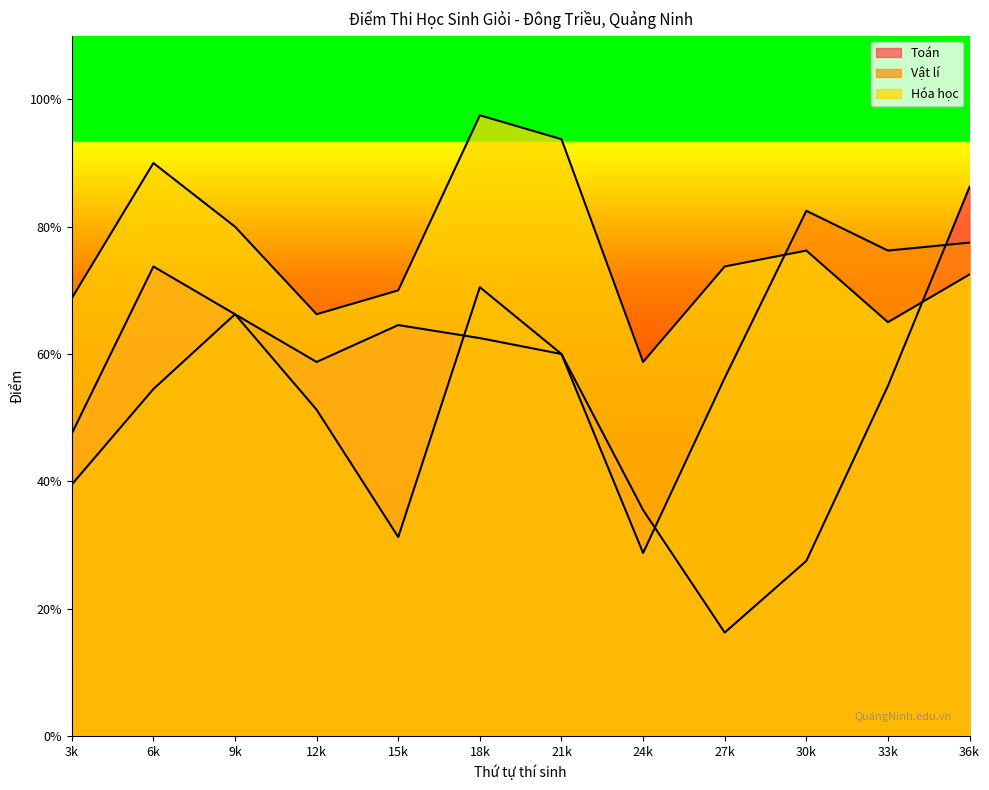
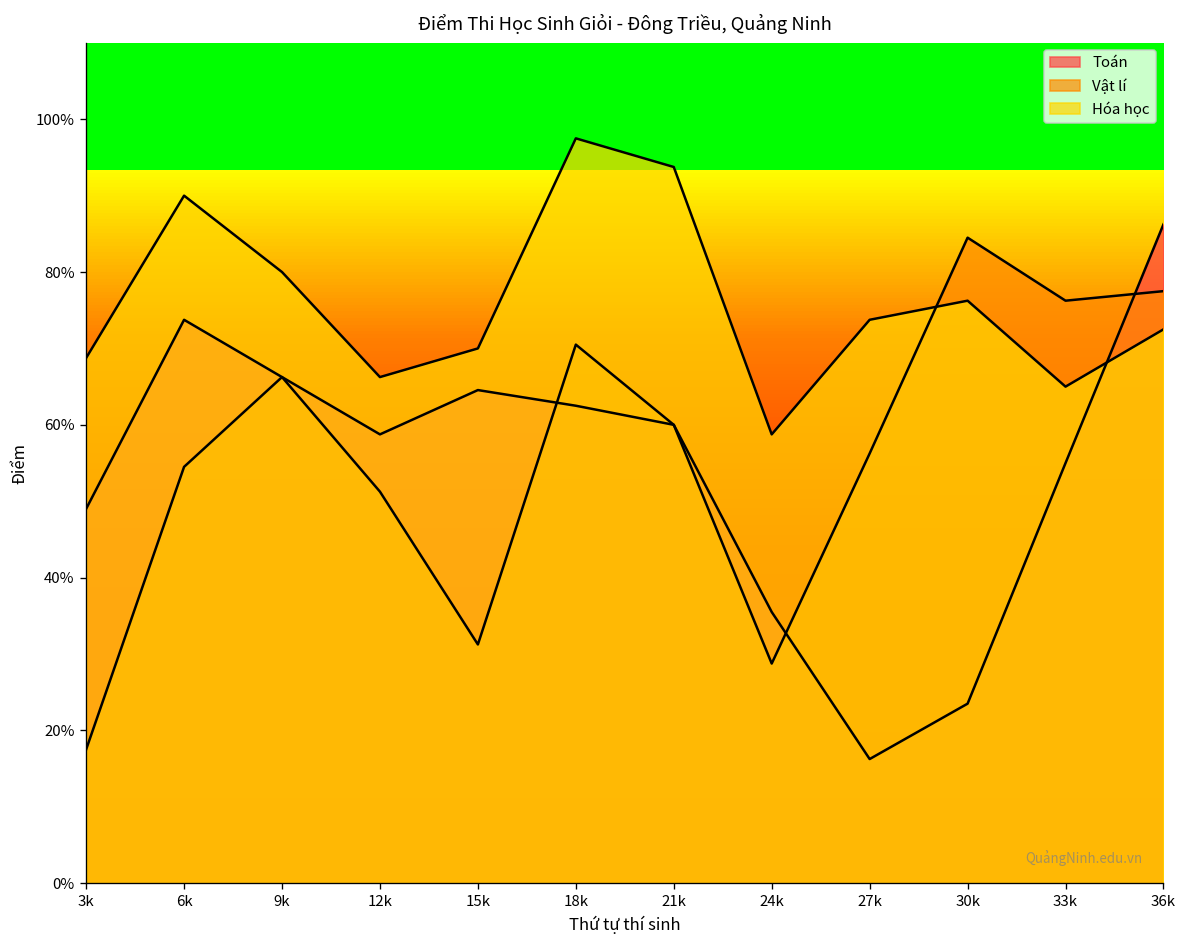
Toán, 3k: 48% -> 49%
Vật lí, 3k: 40% -> 18%
Toán, 30k: 28% -> 24%
Vật lí, 30k: 83% -> 85%
